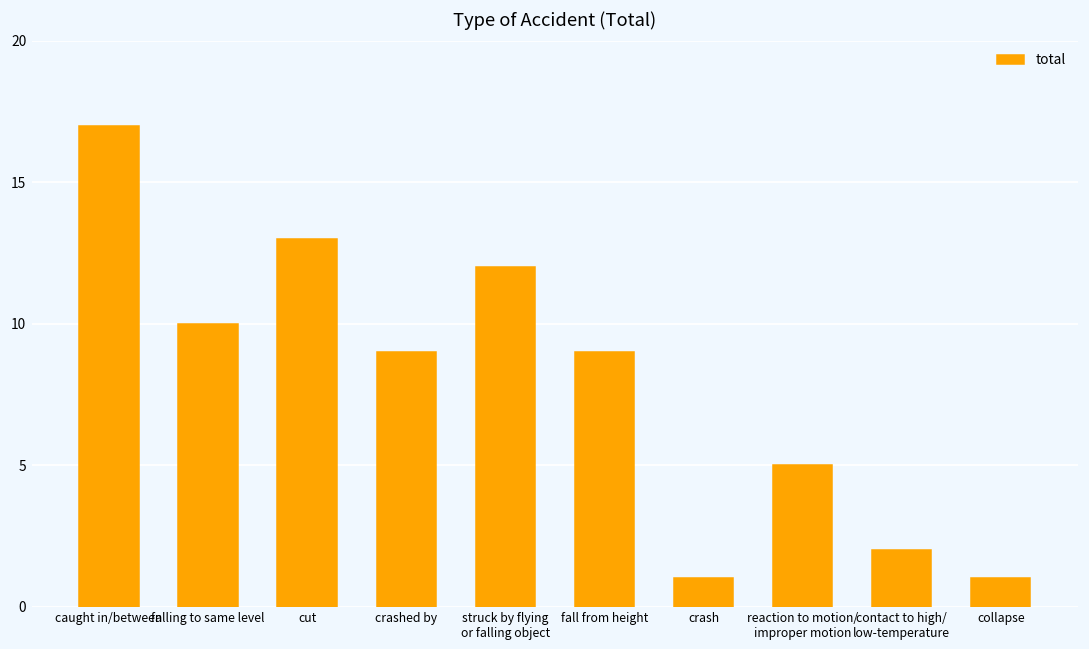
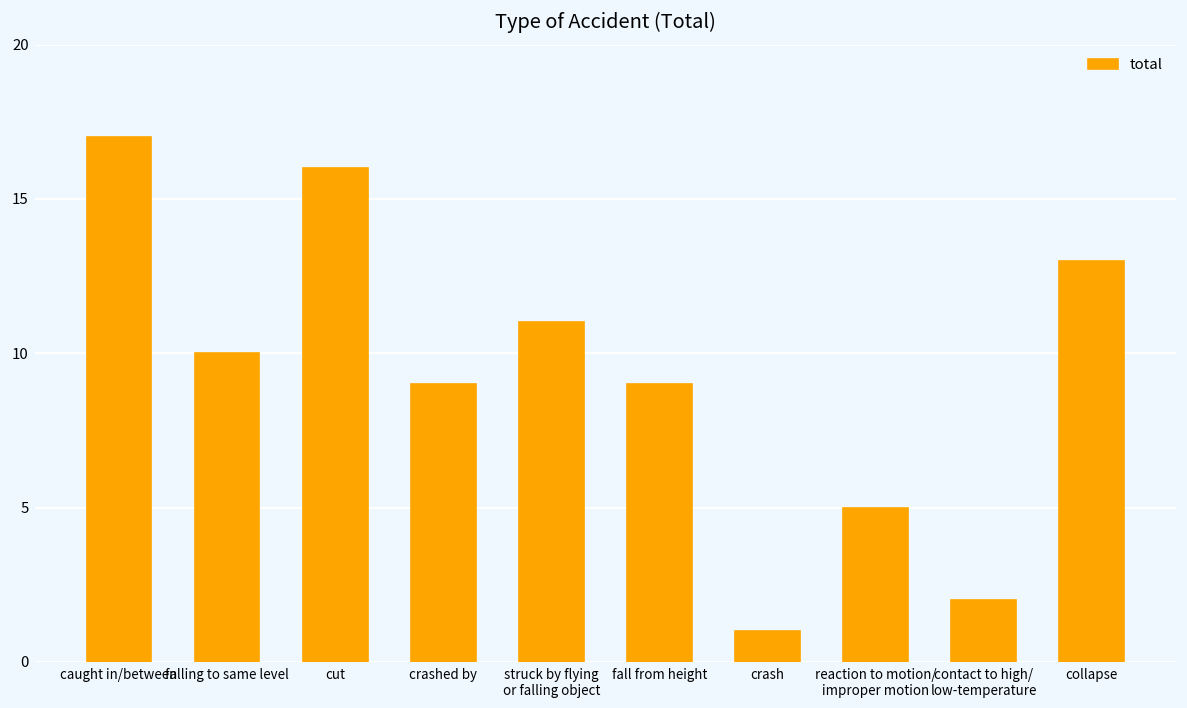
cut: 13 -> 16
struck by flying or falling object: 12 -> 11
collapse: 1 -> 13
